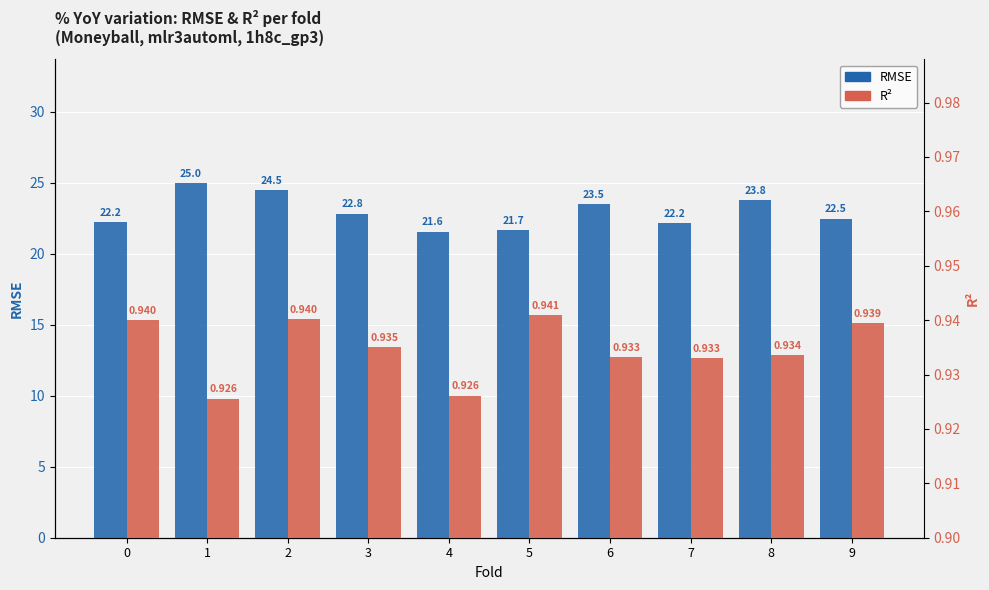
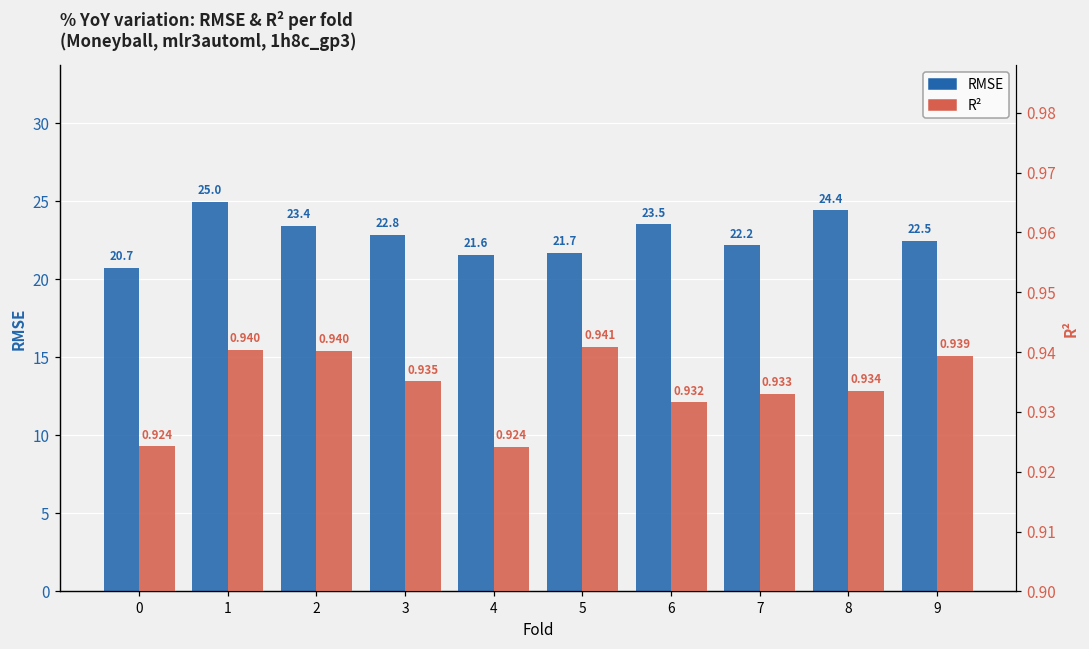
RMSE, 0: 22.2 -> 20.7
RMSE, 2: 24.5 -> 23.4
RMSE, 8: 23.8 -> 24.4
R², 0: 0.940 -> 0.924
R², 1: 0.926 -> 0.940
R², 4: 0.926 -> 0.924
R², 6: 0.933 -> 0.932
